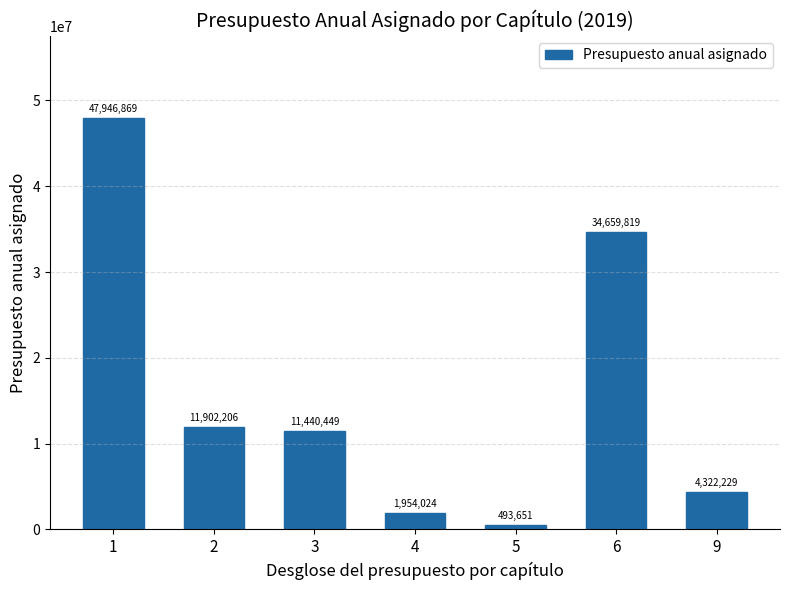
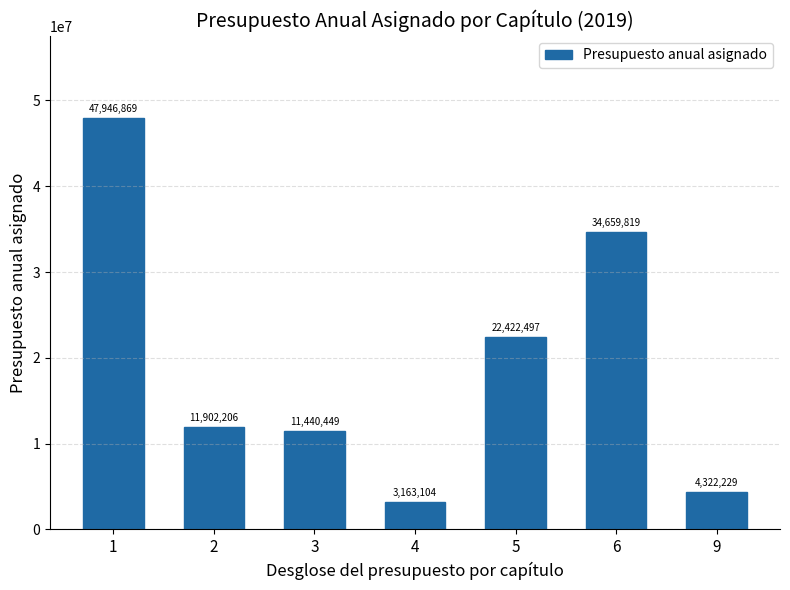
4: 1,954,024 -> 3,163,104
5: 493,651 -> 22,422,497
